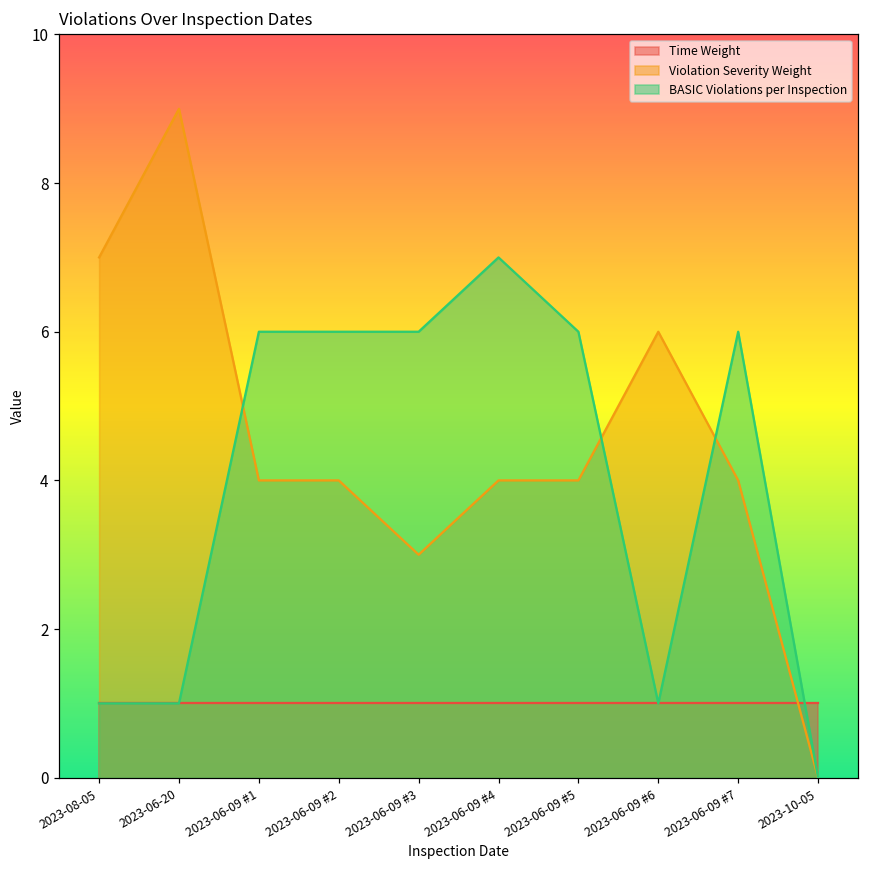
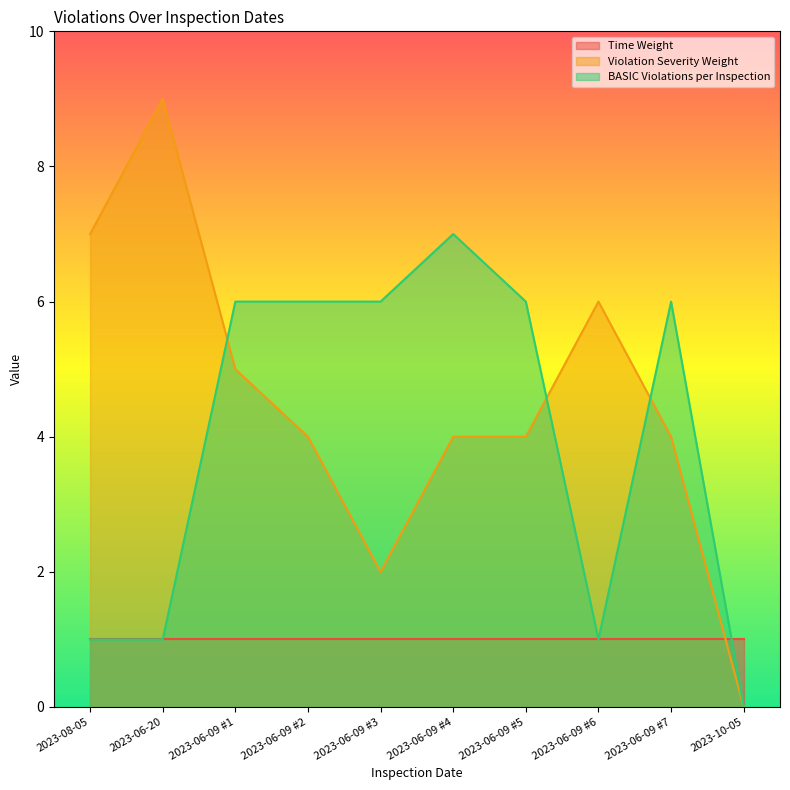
Violation Severity Weight, 2023-06-09 #1: 4 -> 5
Violation Severity Weight, 2023-06-09 #3: 3 -> 2
